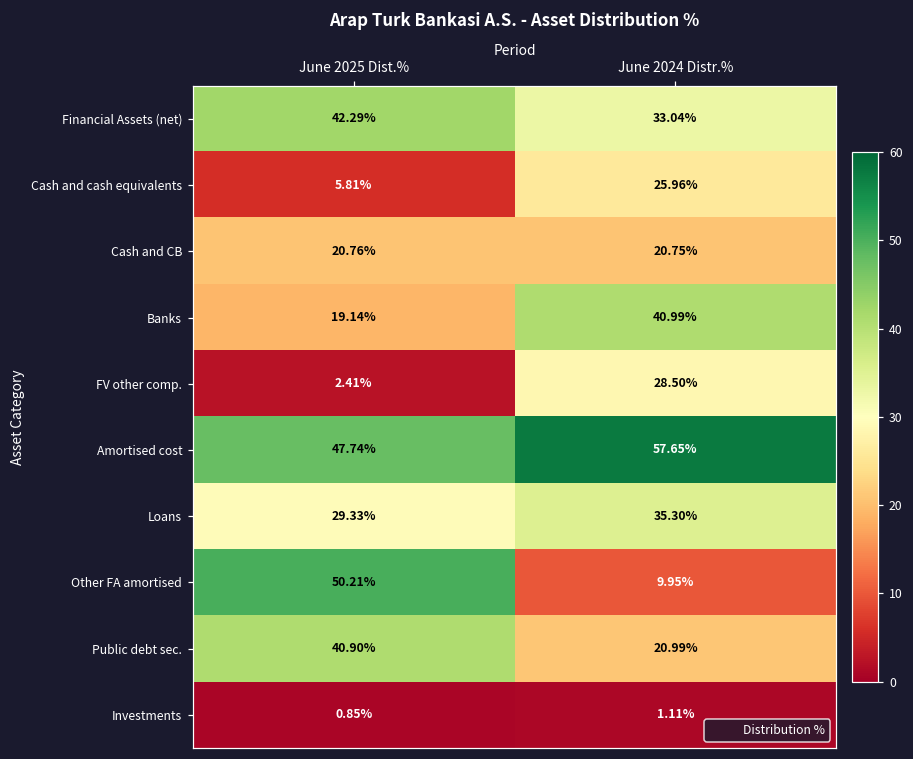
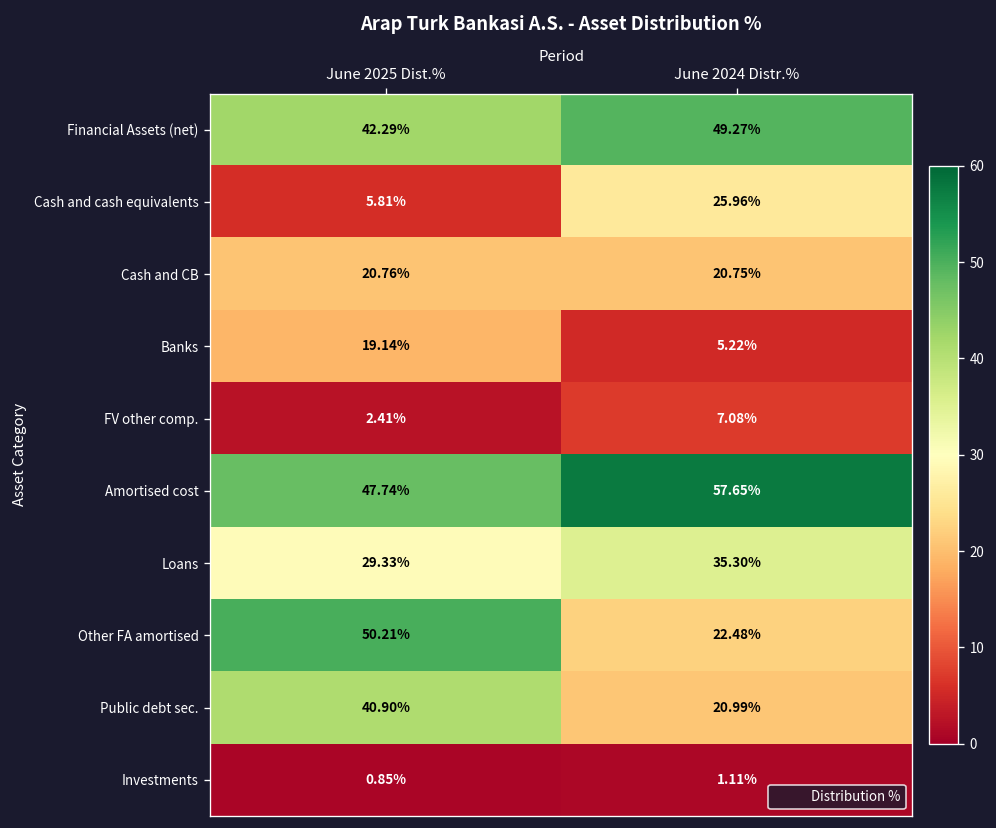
Financial Assets (net), June 2024 Distr.%: 33.04% -> 49.27%
Banks, June 2024 Distr.%: 40.99% -> 5.22%
FV other comp., June 2024 Distr.%: 28.50% -> 7.08%
Other FA amortised, June 2024 Distr.%: 9.95% -> 22.48%
